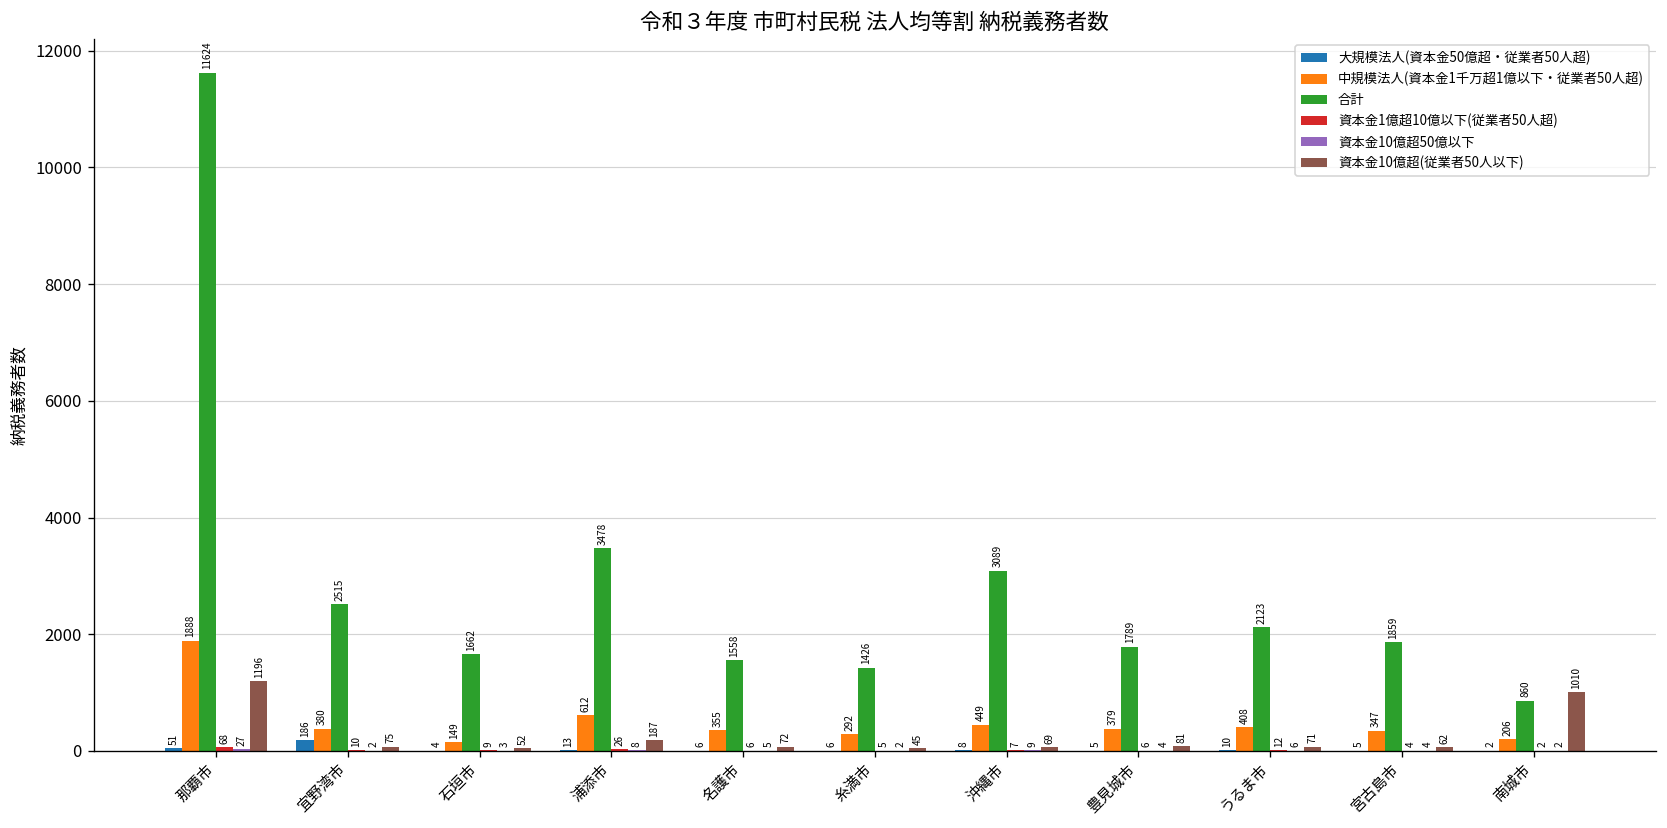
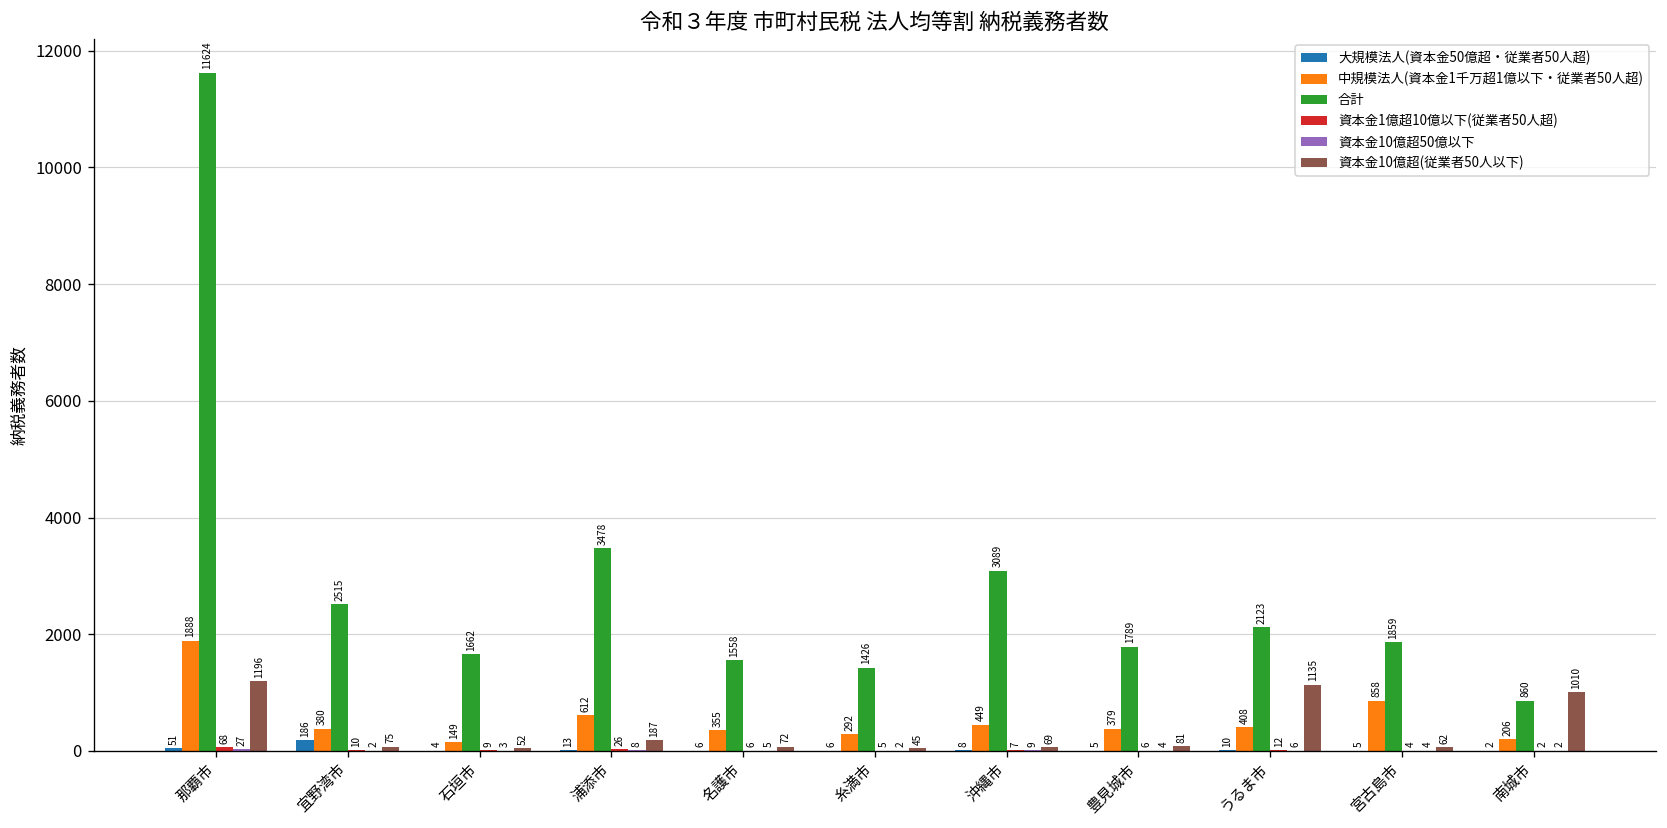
資本金10億超(従業者50人以下), うるま市: 71 -> 1135
中規模法人(資本金1千万超1億以下・従業者50人超), 宮古島市: 347 -> 858
